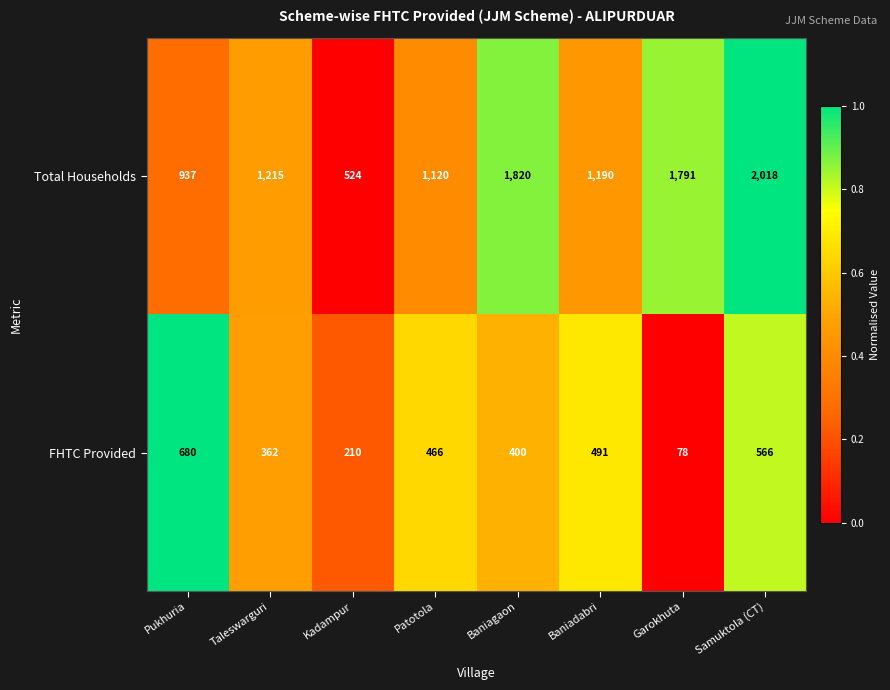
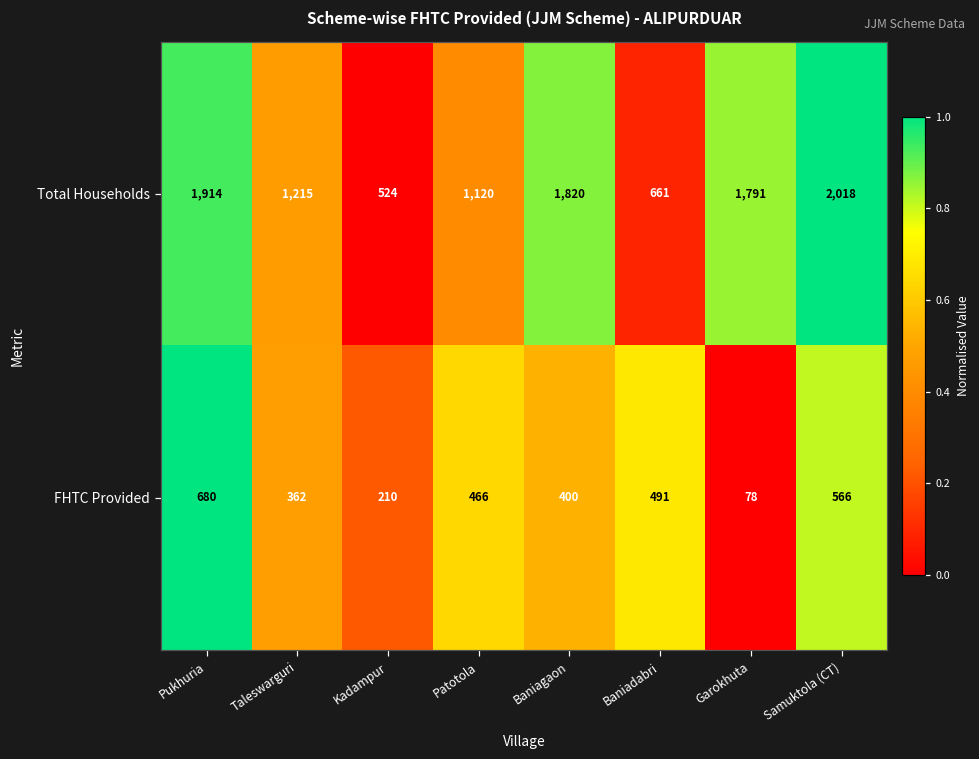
Total Households, Pukhuria: 937 -> 1,914
Total Households, Baniadabri: 1,190 -> 661
